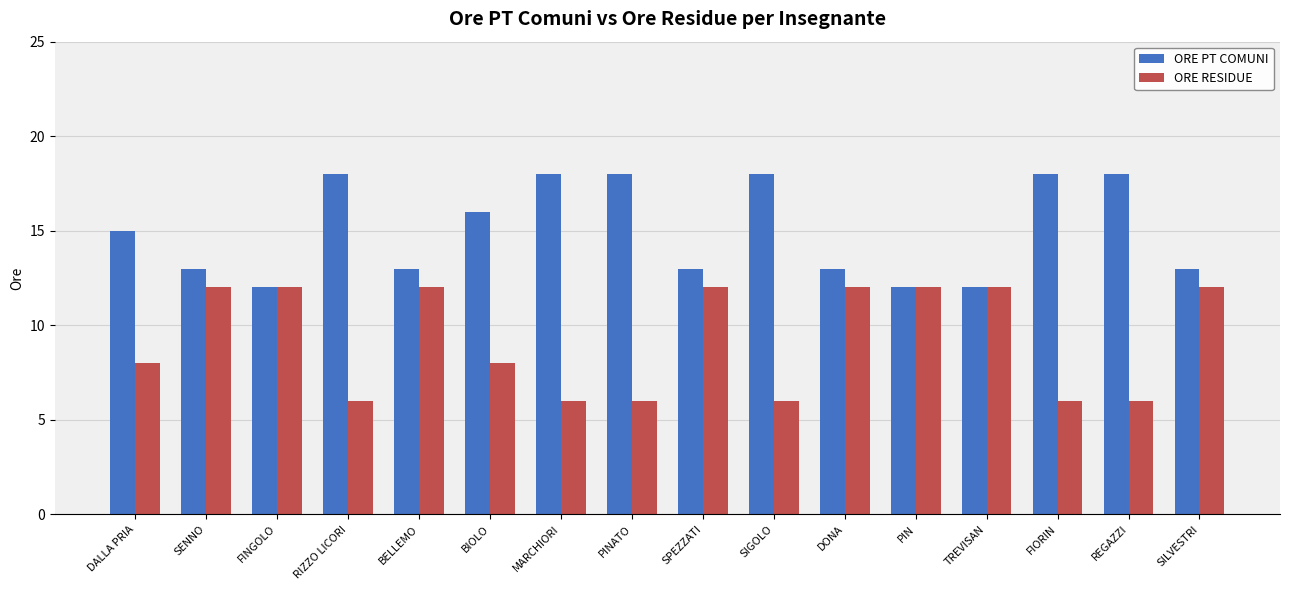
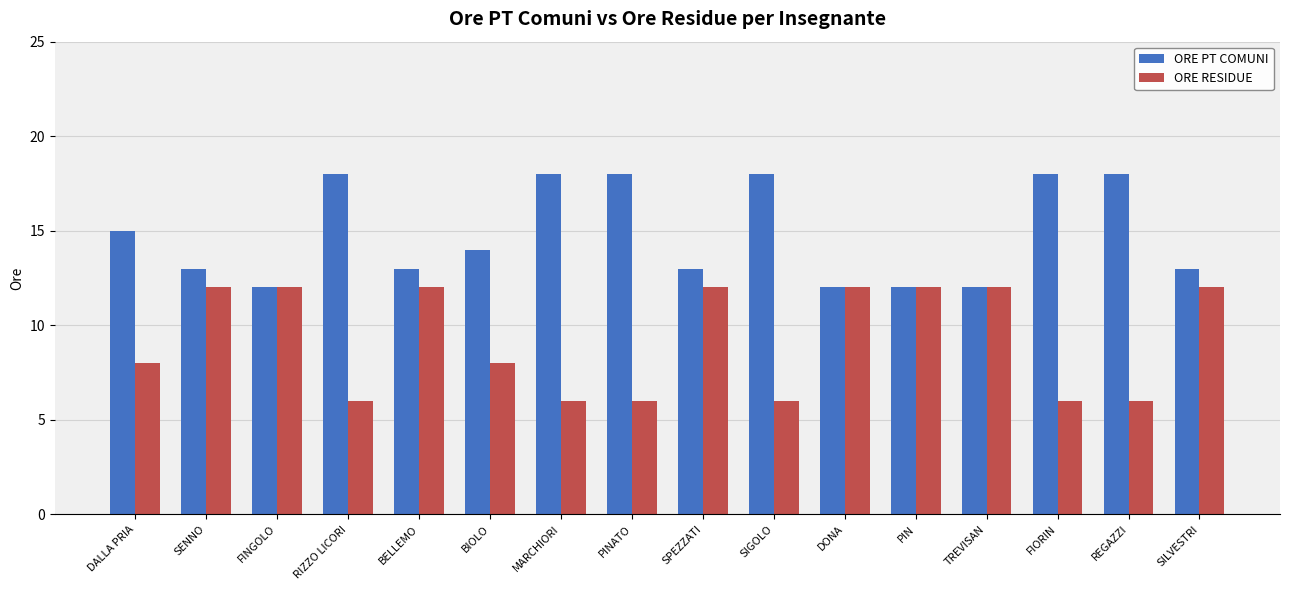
ORE PT COMUNI, BIOLO: 16 -> 14
ORE PT COMUNI, DONA: 13 -> 12
